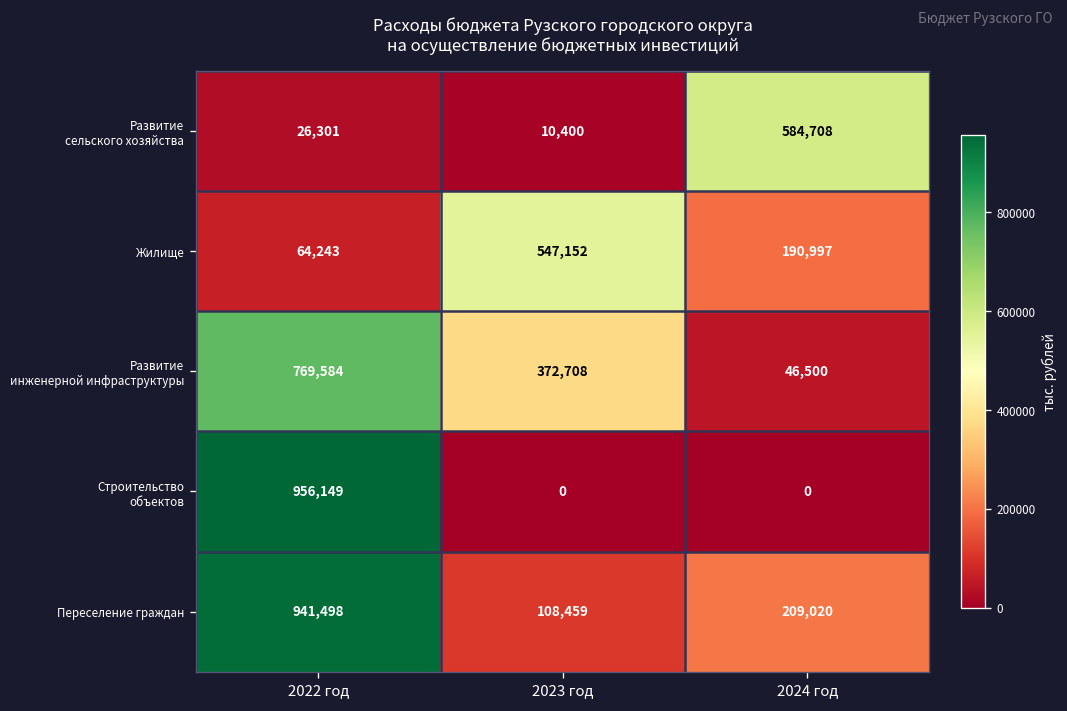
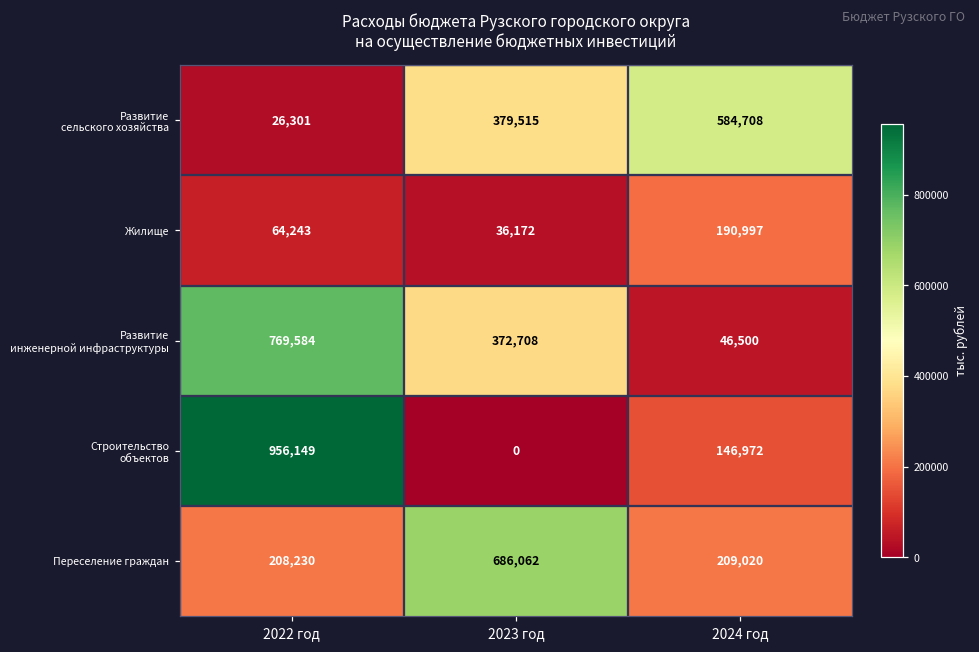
Развитие сельского хозяйства, 2023 год: 10,400 -> 379,515
Жилище, 2023 год: 547,152 -> 36,172
Строительство объектов, 2024 год: 0 -> 146,972
Переселение граждан, 2022 год: 941,498 -> 208,230
Переселение граждан, 2023 год: 108,459 -> 686,062
